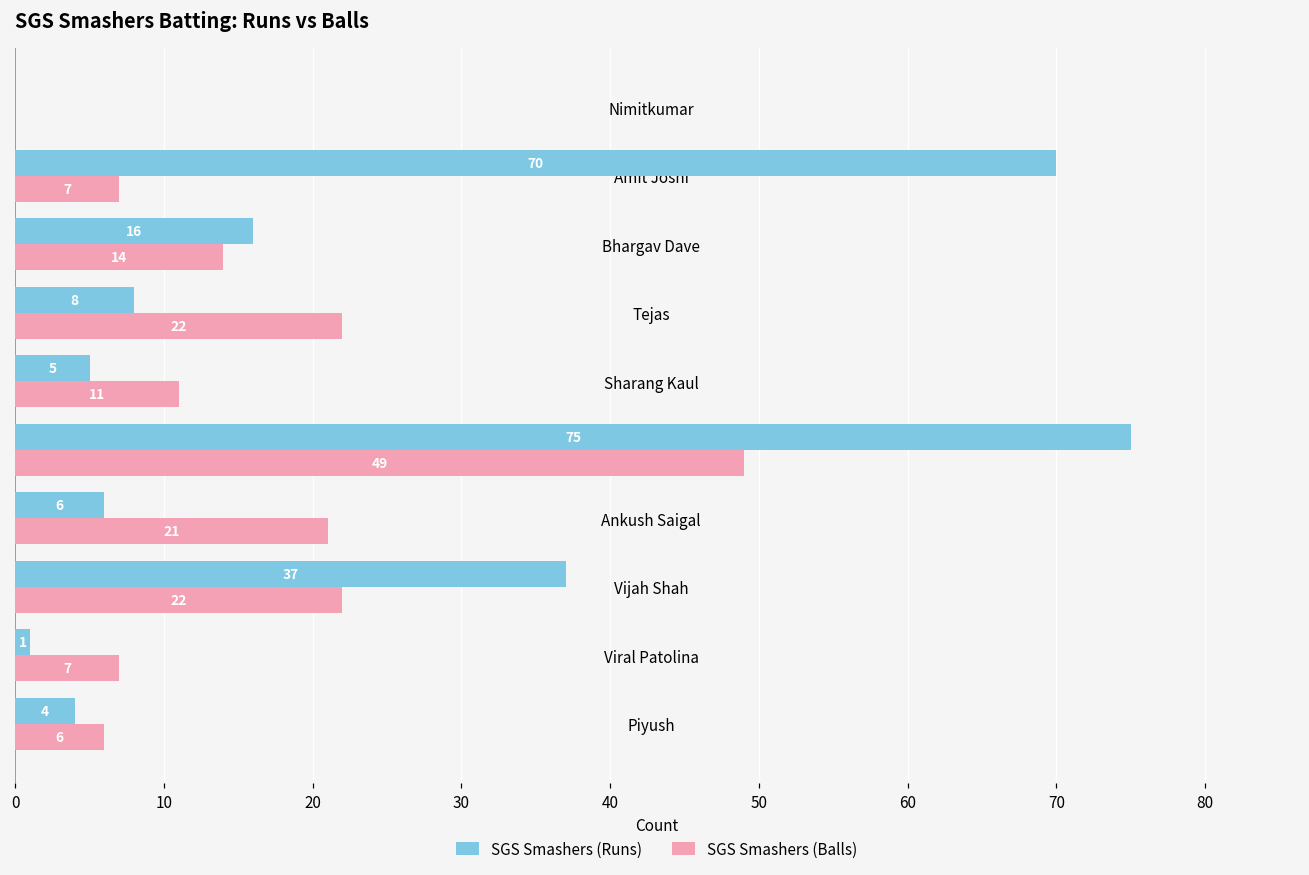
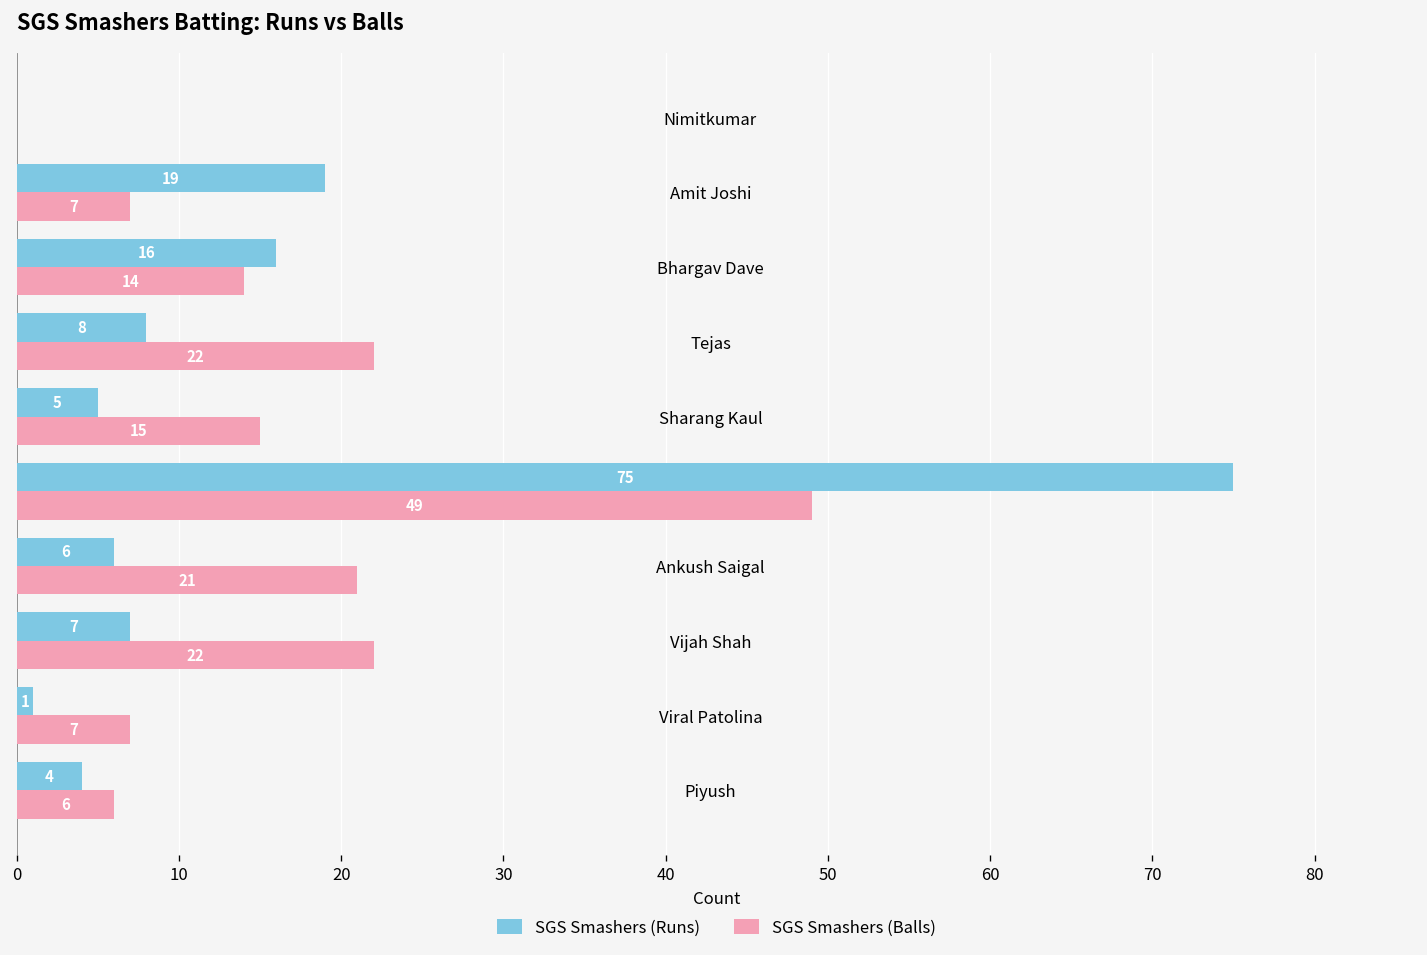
SGS Smashers (Runs), Amit Joshi: 70 -> 19
SGS Smashers (Balls), Sharang Kaul: 11 -> 15
SGS Smashers (Runs), Vijah Shah: 37 -> 7
